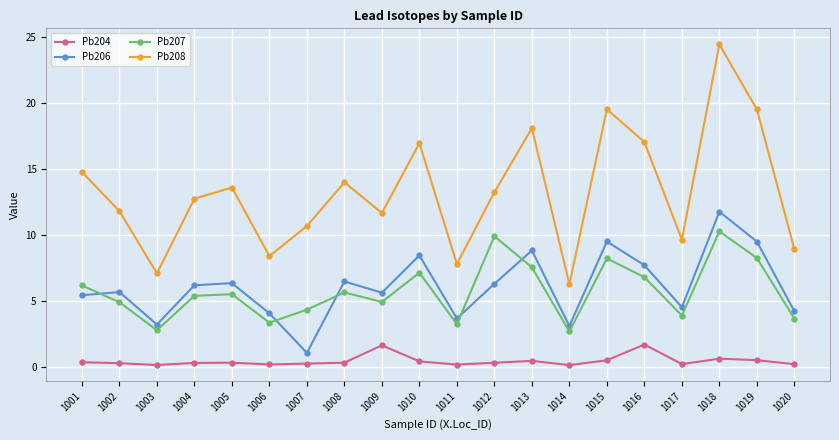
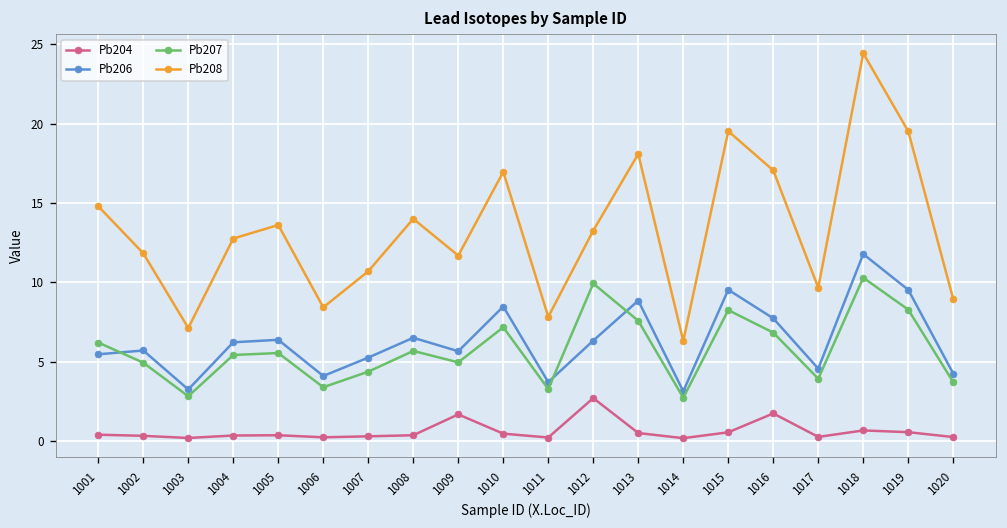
Pb206, 1007: 1.1 -> 5.2
Pb204, 1012: 0.3 -> 2.7
